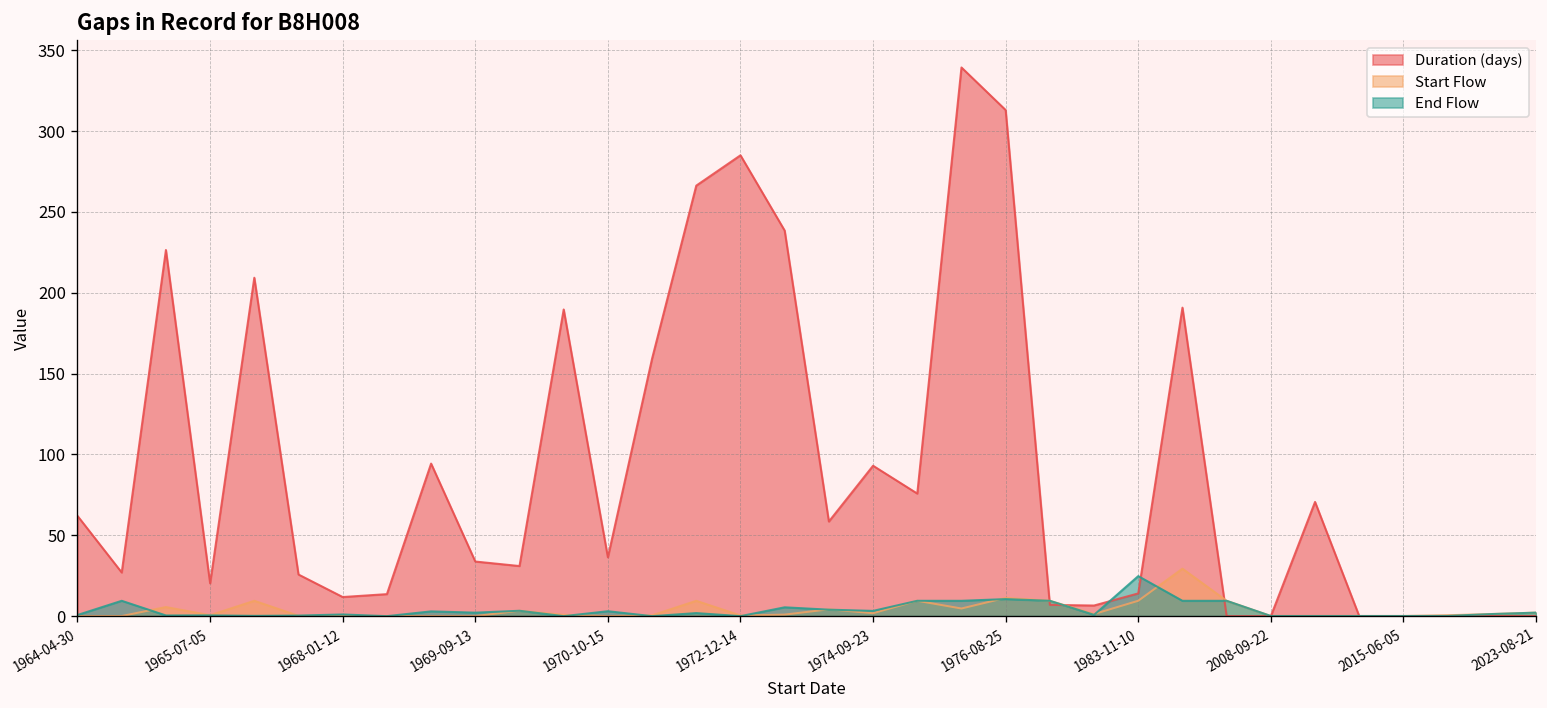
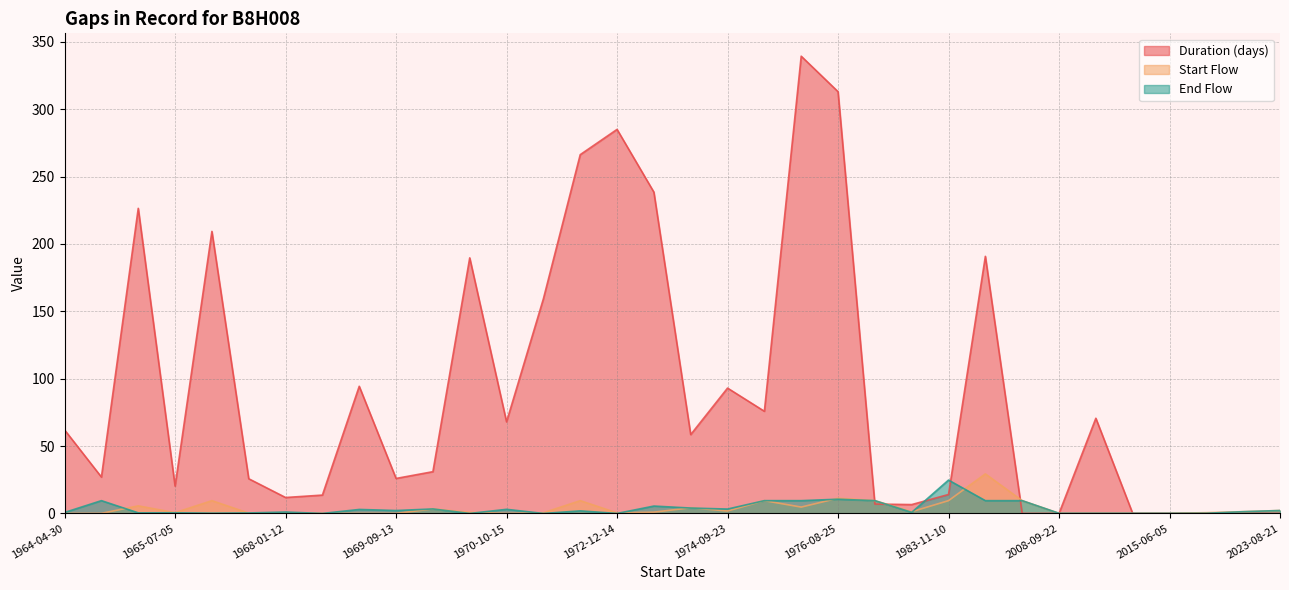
Duration (days), 1969-09-13: 34 -> 26
Duration (days), 1970-10-15: 36 -> 68
